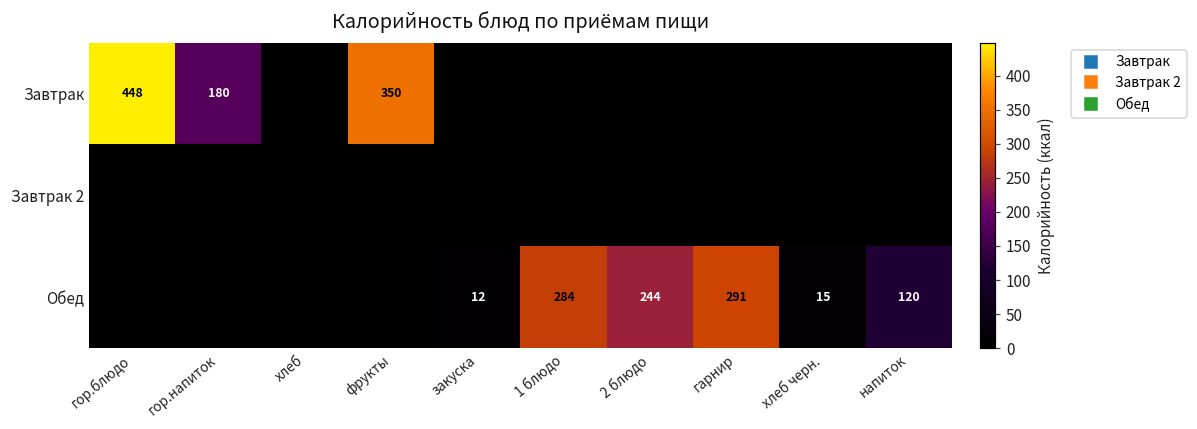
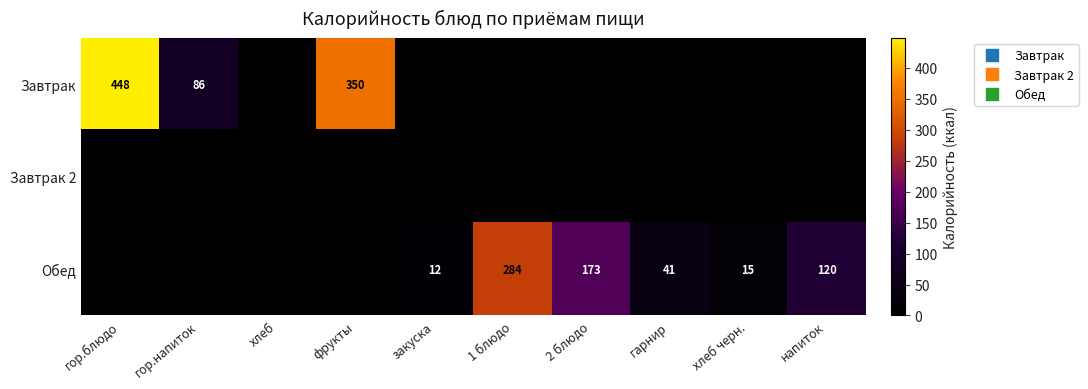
Завтрак, гор.напиток: 180 -> 86
Обед, 2 блюдо: 244 -> 173
Обед, гарнир: 291 -> 41
